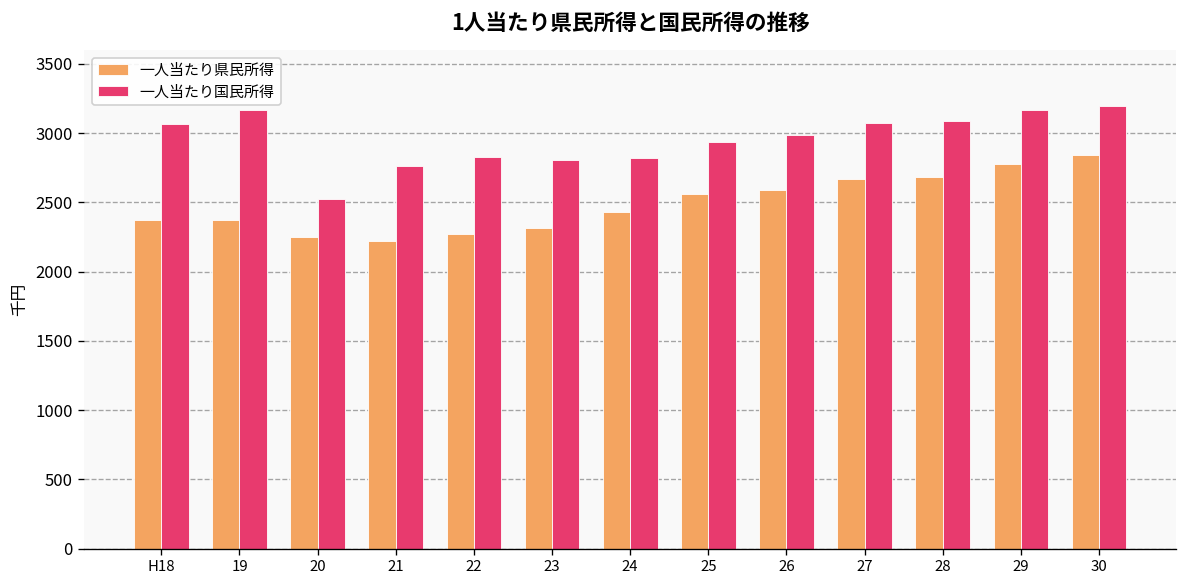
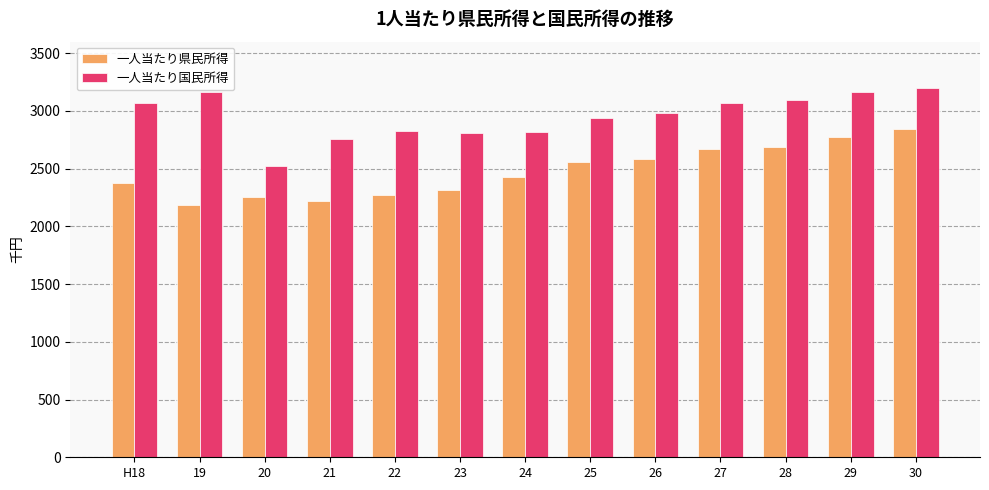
一人当たり県民所得, 19: 2370 -> 2190
